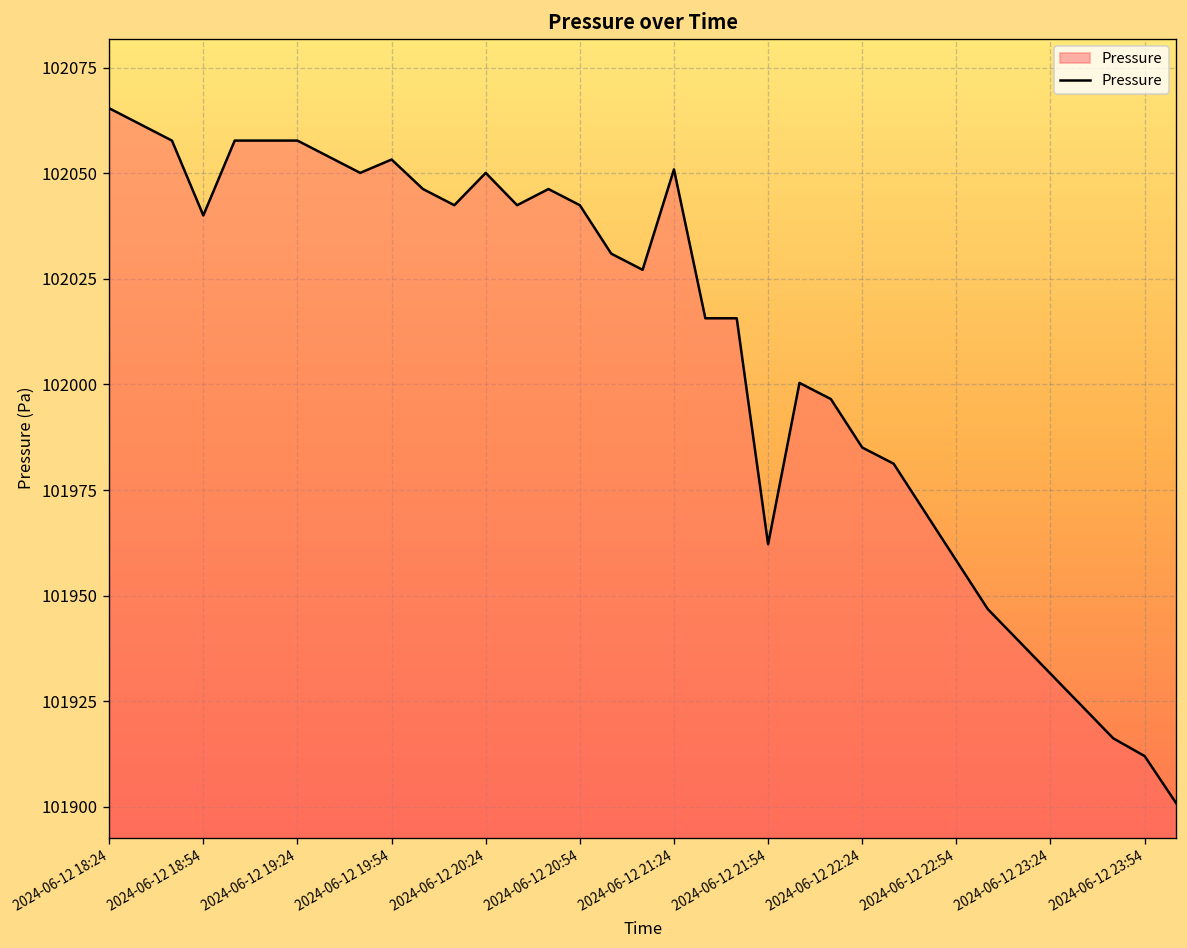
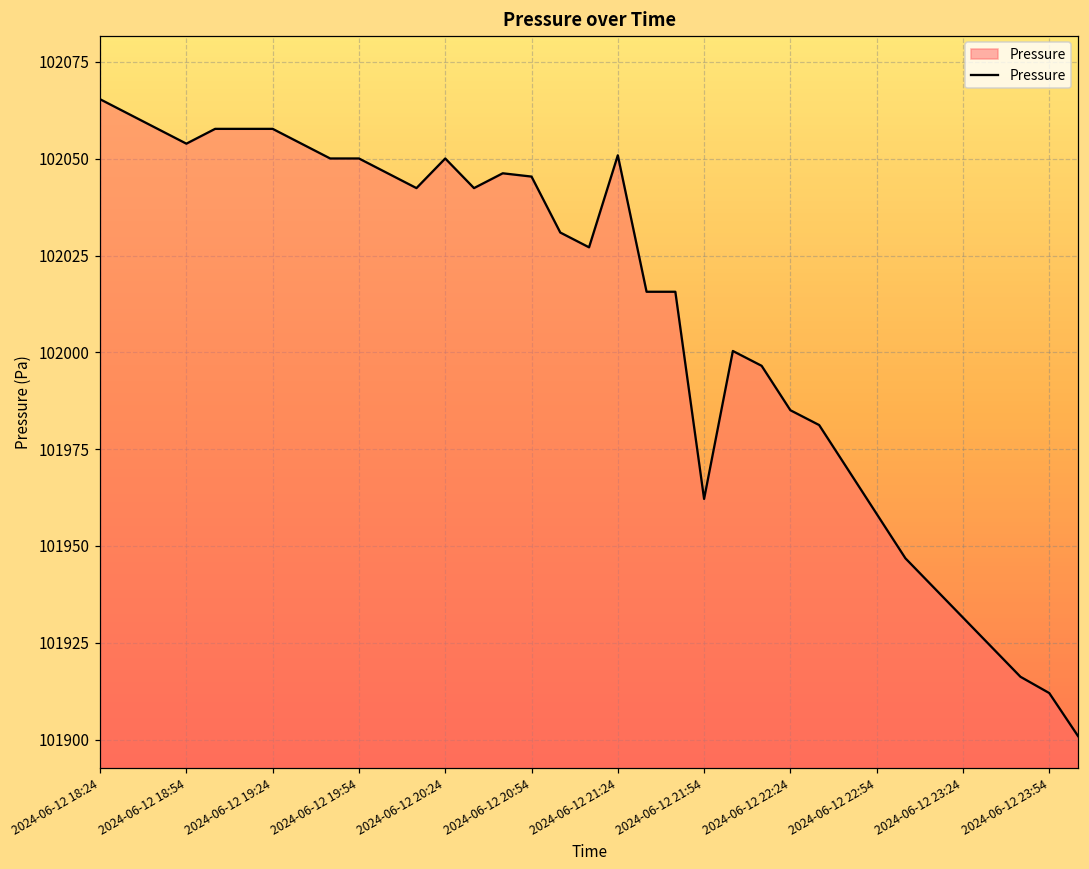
2024-06-12 18:54: 102040 -> 102054
2024-06-12 19:54: 102053 -> 102050
2024-06-12 20:54: 102042 -> 102045
